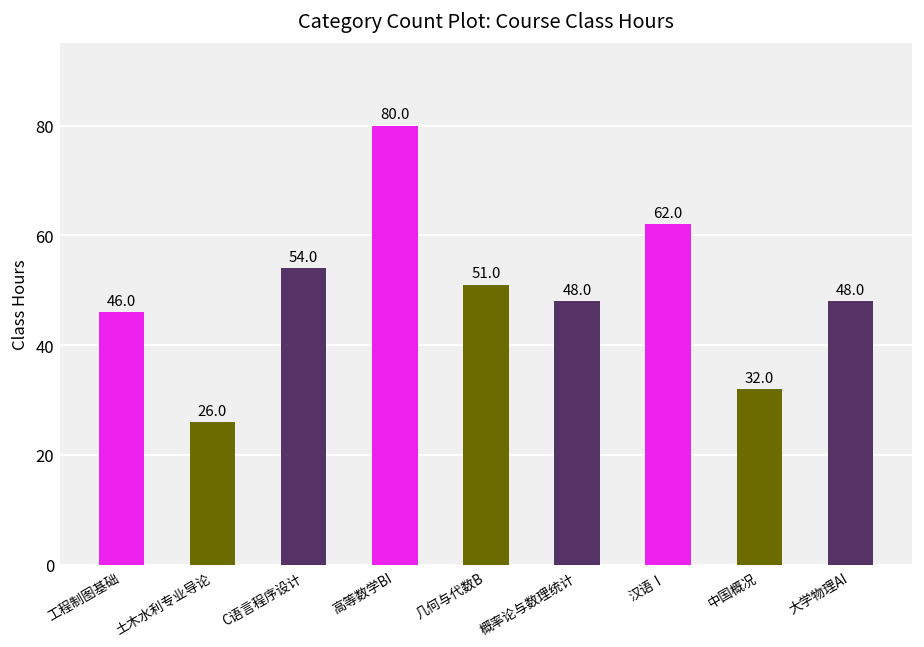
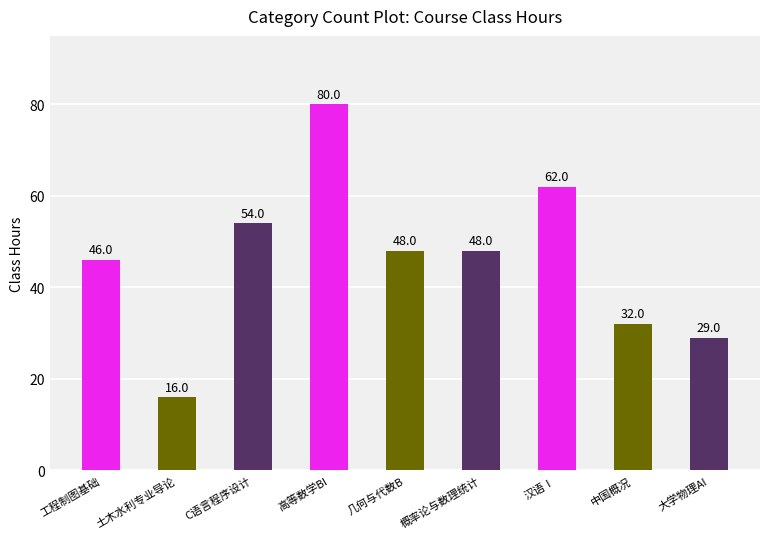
土木水利专业导论: 26.0 -> 16.0
几何与代数B: 51.0 -> 48.0
大学物理AI: 48.0 -> 29.0
